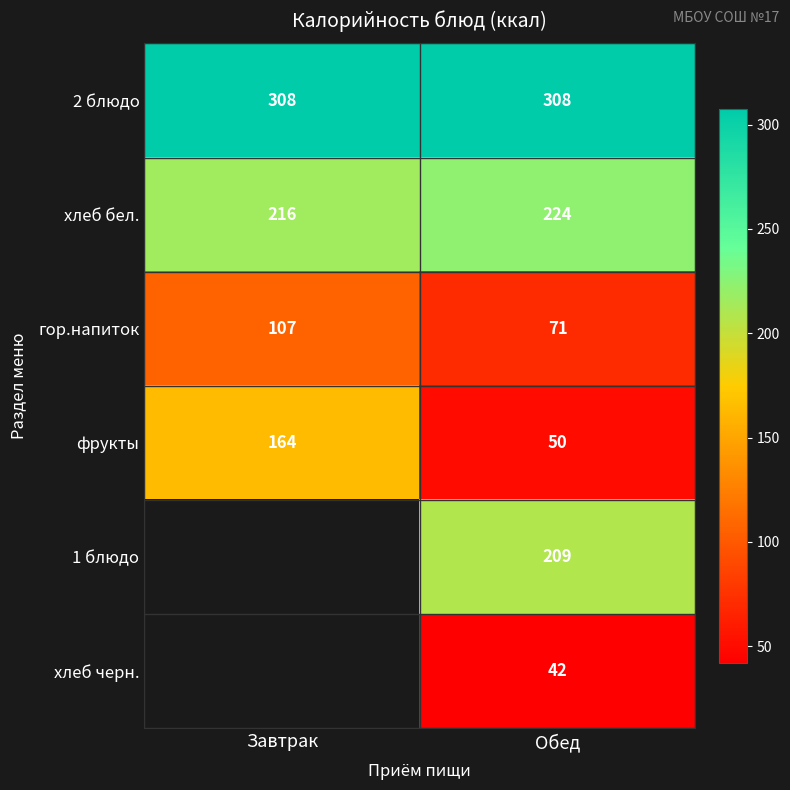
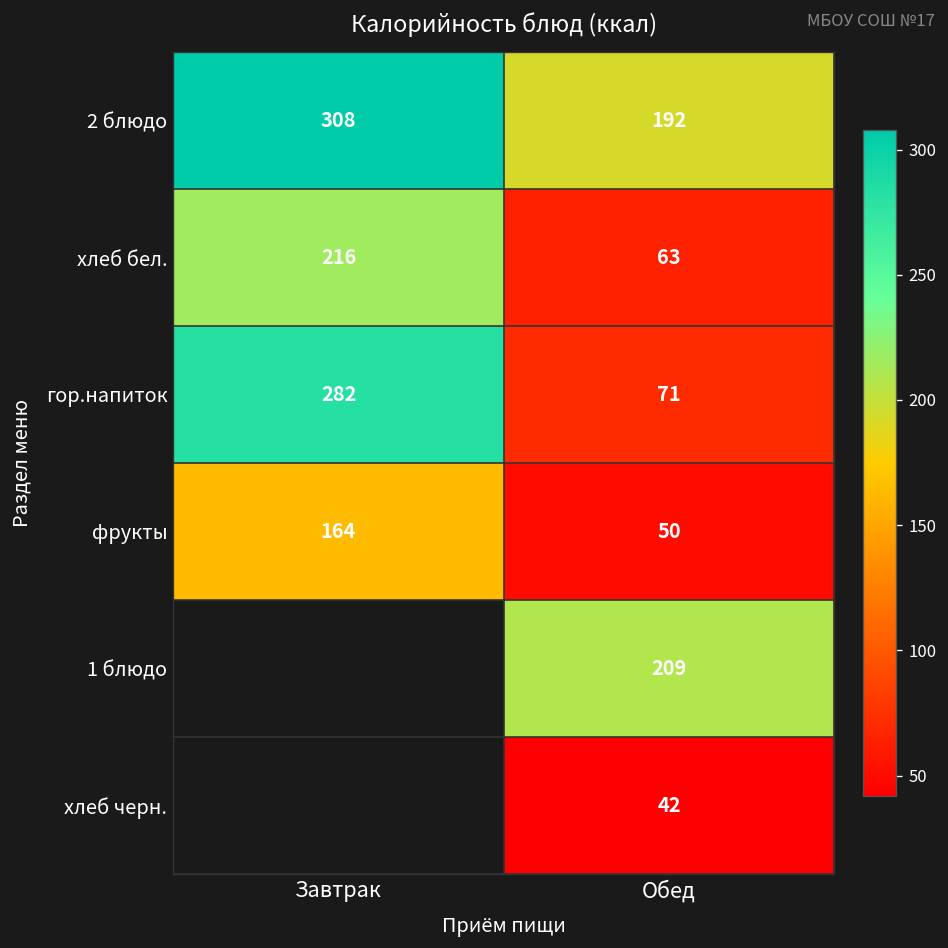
2 блюдо, Обед: 308 -> 192
хлеб бел., Обед: 224 -> 63
гор.напиток, Завтрак: 107 -> 282
